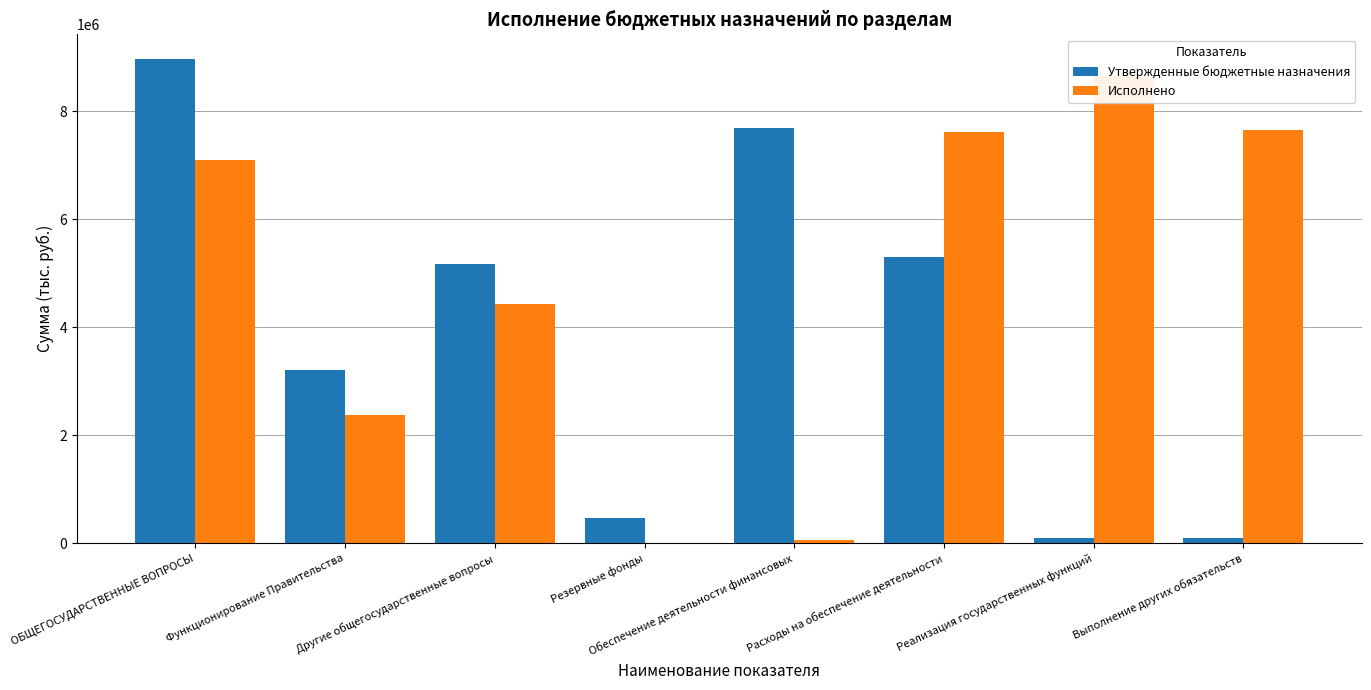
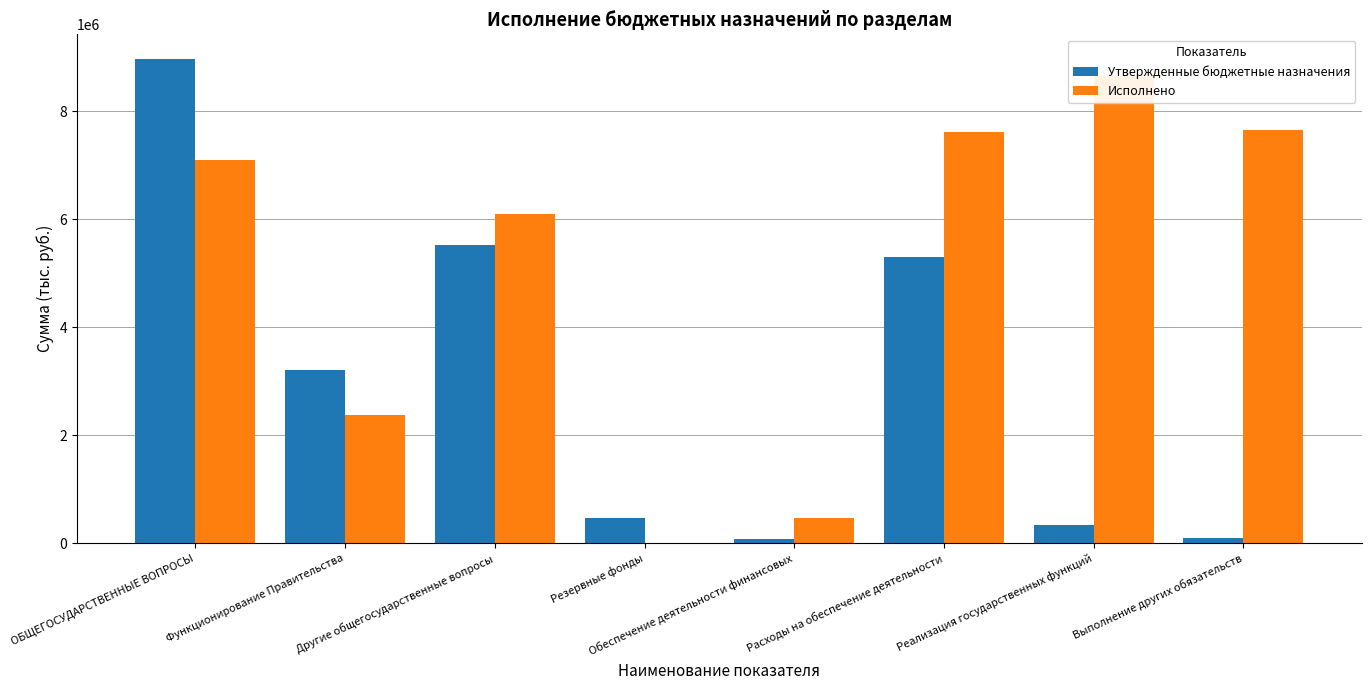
Утвержденные бюджетные назначения, Другие общегосударственные вопросы: 5200000 -> 5500000
Исполнено, Другие общегосударственные вопросы: 4400000 -> 6100000
Утвержденные бюджетные назначения, Обеспечение деятельности финансовых: 7700000 -> 100000
Исполнено, Обеспечение деятельности финансовых: 100000 -> 500000
Утвержденные бюджетные назначения, Реализация государственных функций: 100000 -> 300000
